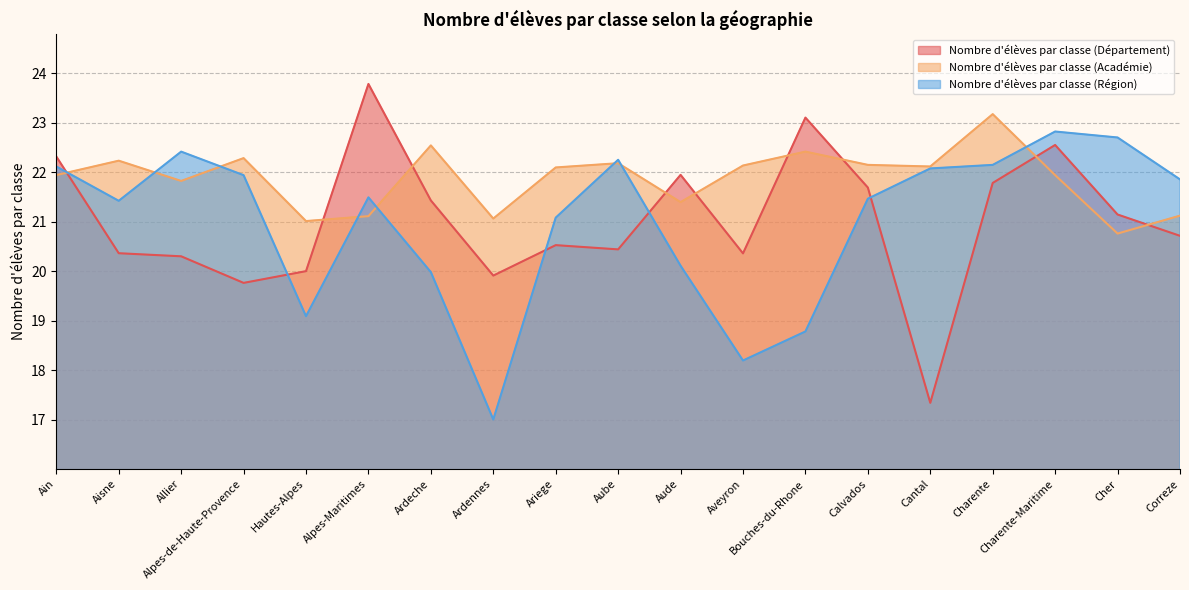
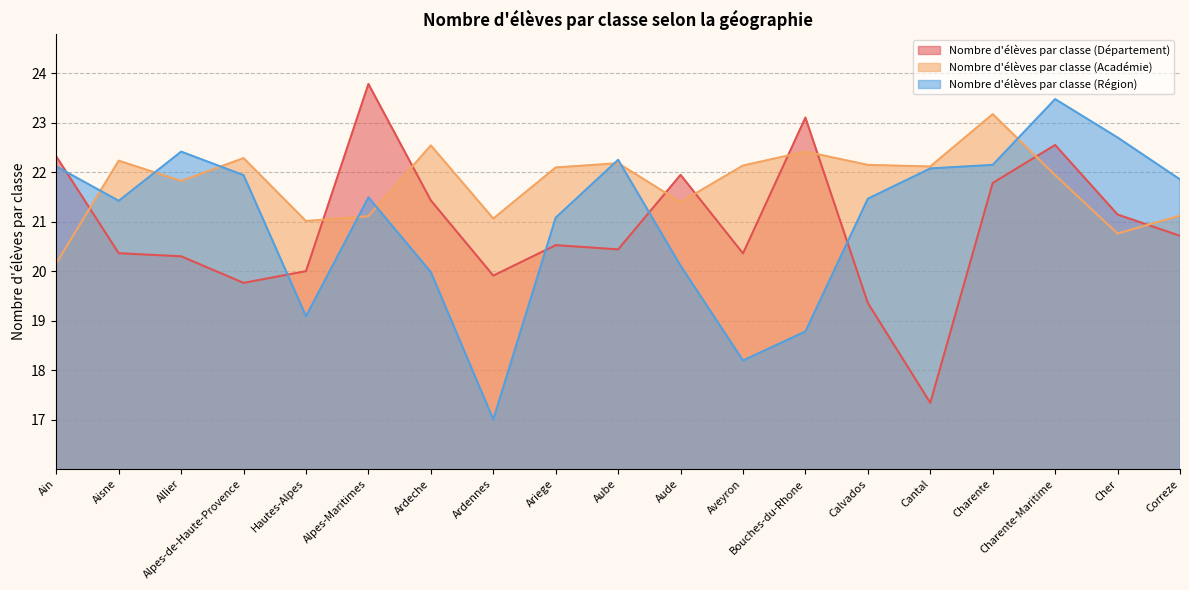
Nombre d'élèves par classe (Académie), Ain: 21.9 -> 20.2
Nombre d'élèves par classe (Département), Calvados: 21.7 -> 19.4
Nombre d'élèves par classe (Région), Charente-Maritime: 22.8 -> 23.5
